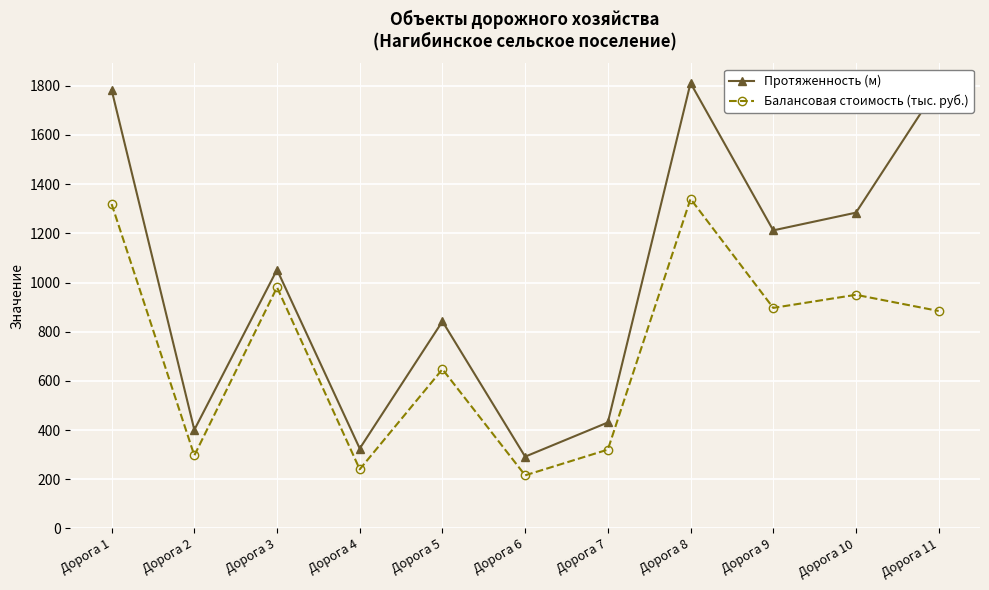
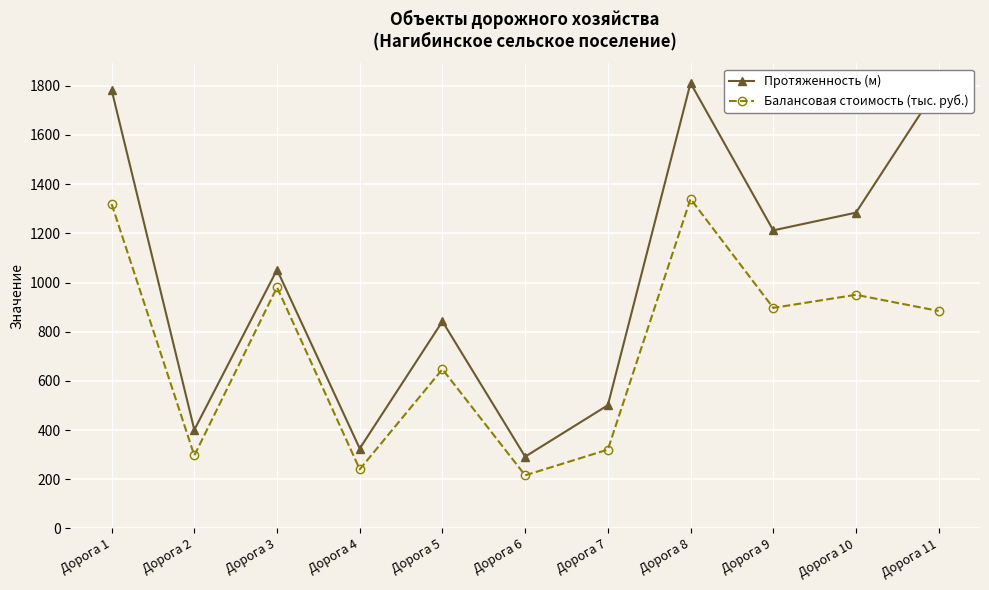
Протяженность (м), Дорога 7: 430 -> 500
